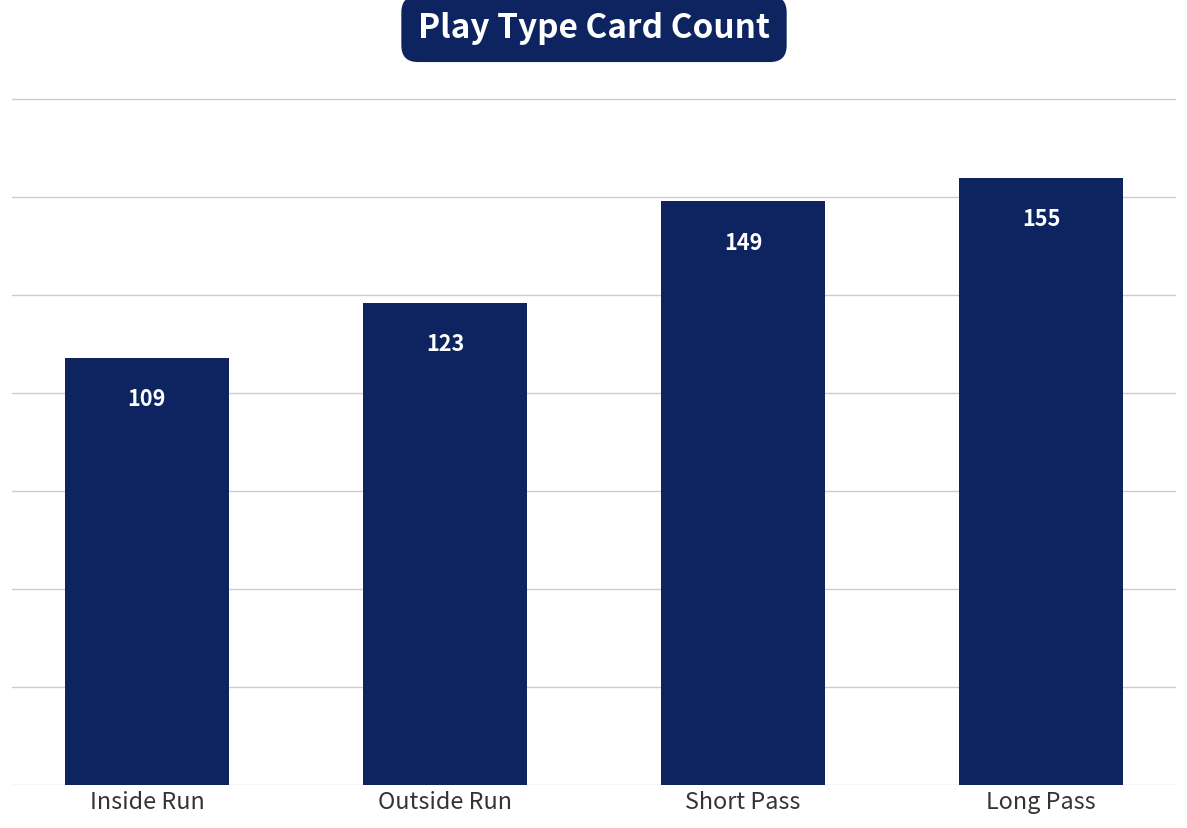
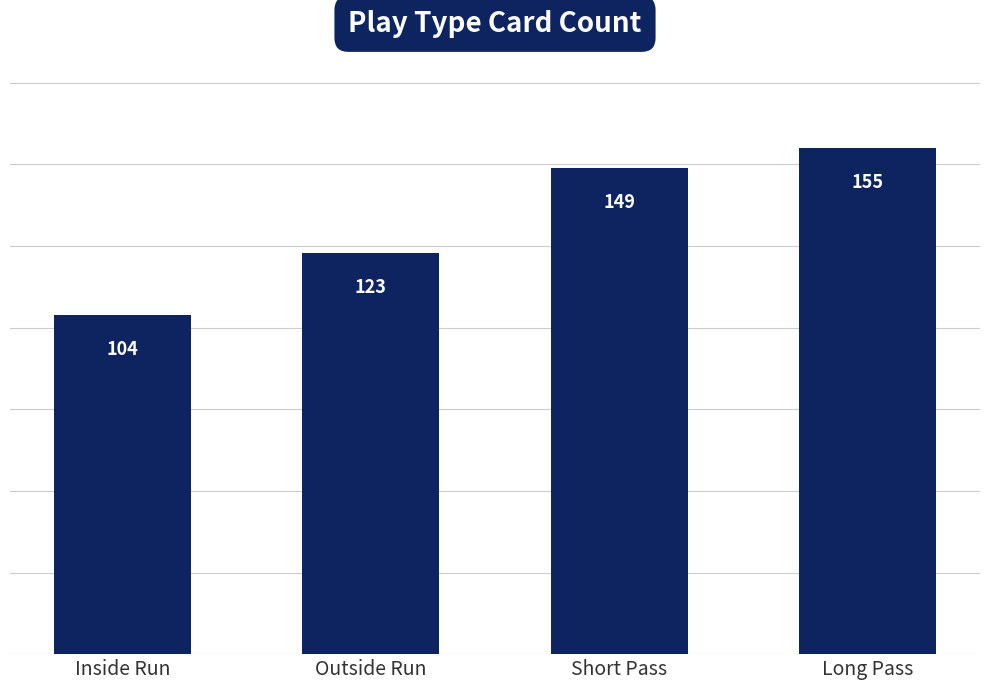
Inside Run: 109 -> 104
